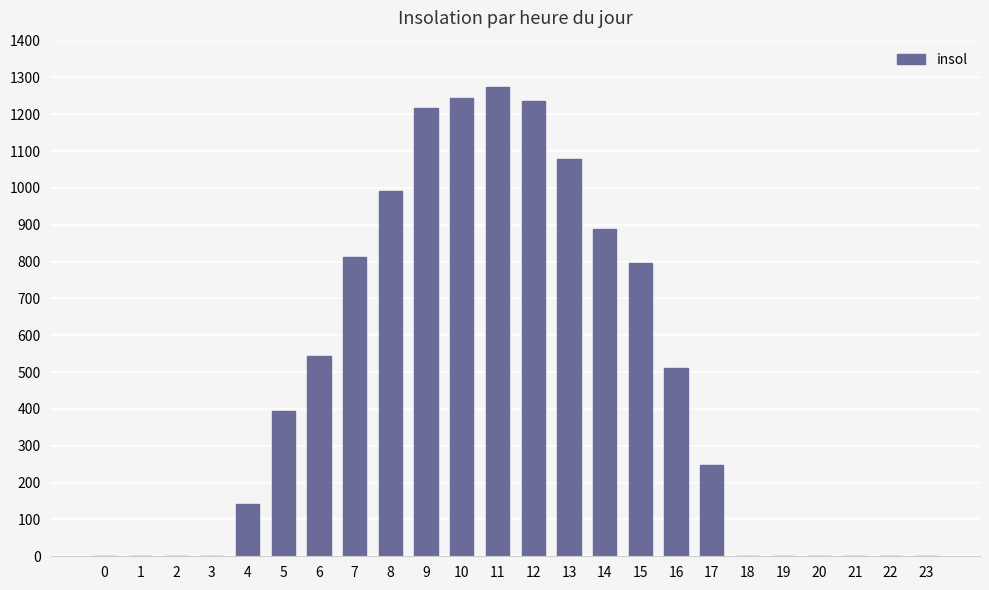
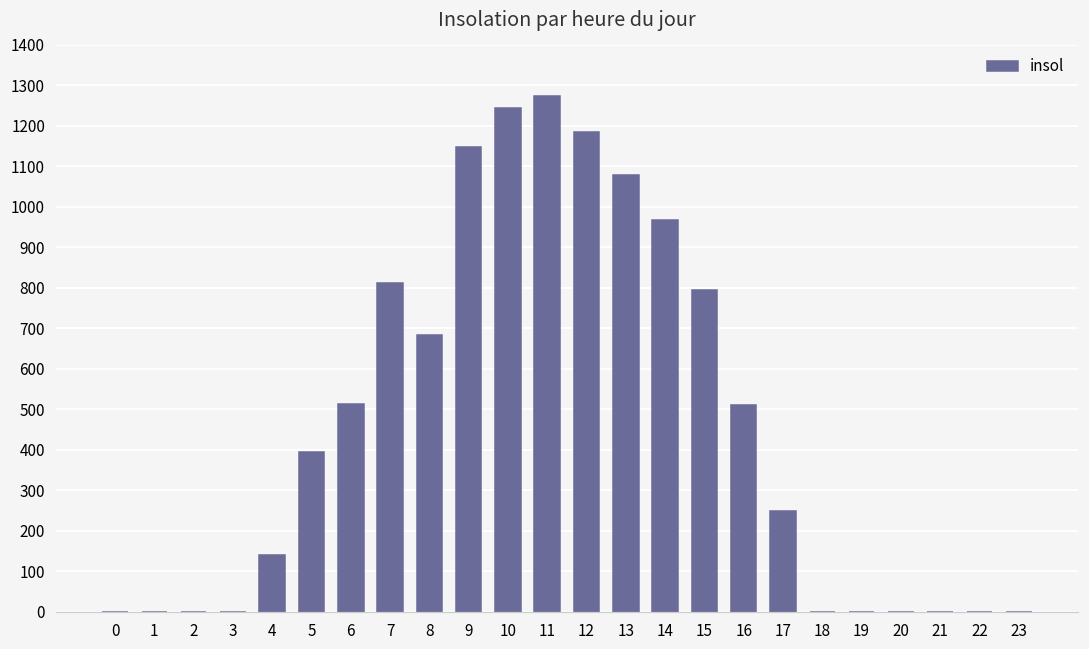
6: 540 -> 510
8: 990 -> 680
9: 1220 -> 1150
12: 1240 -> 1180
14: 890 -> 970
